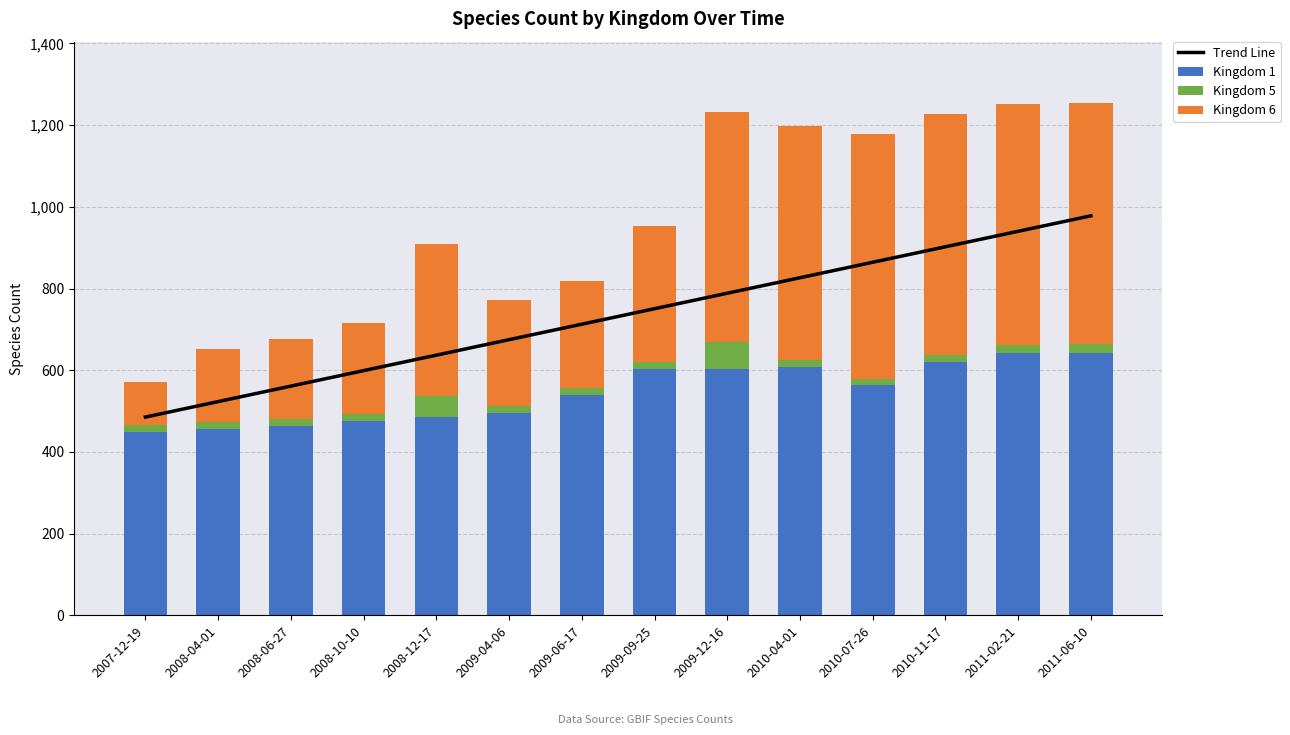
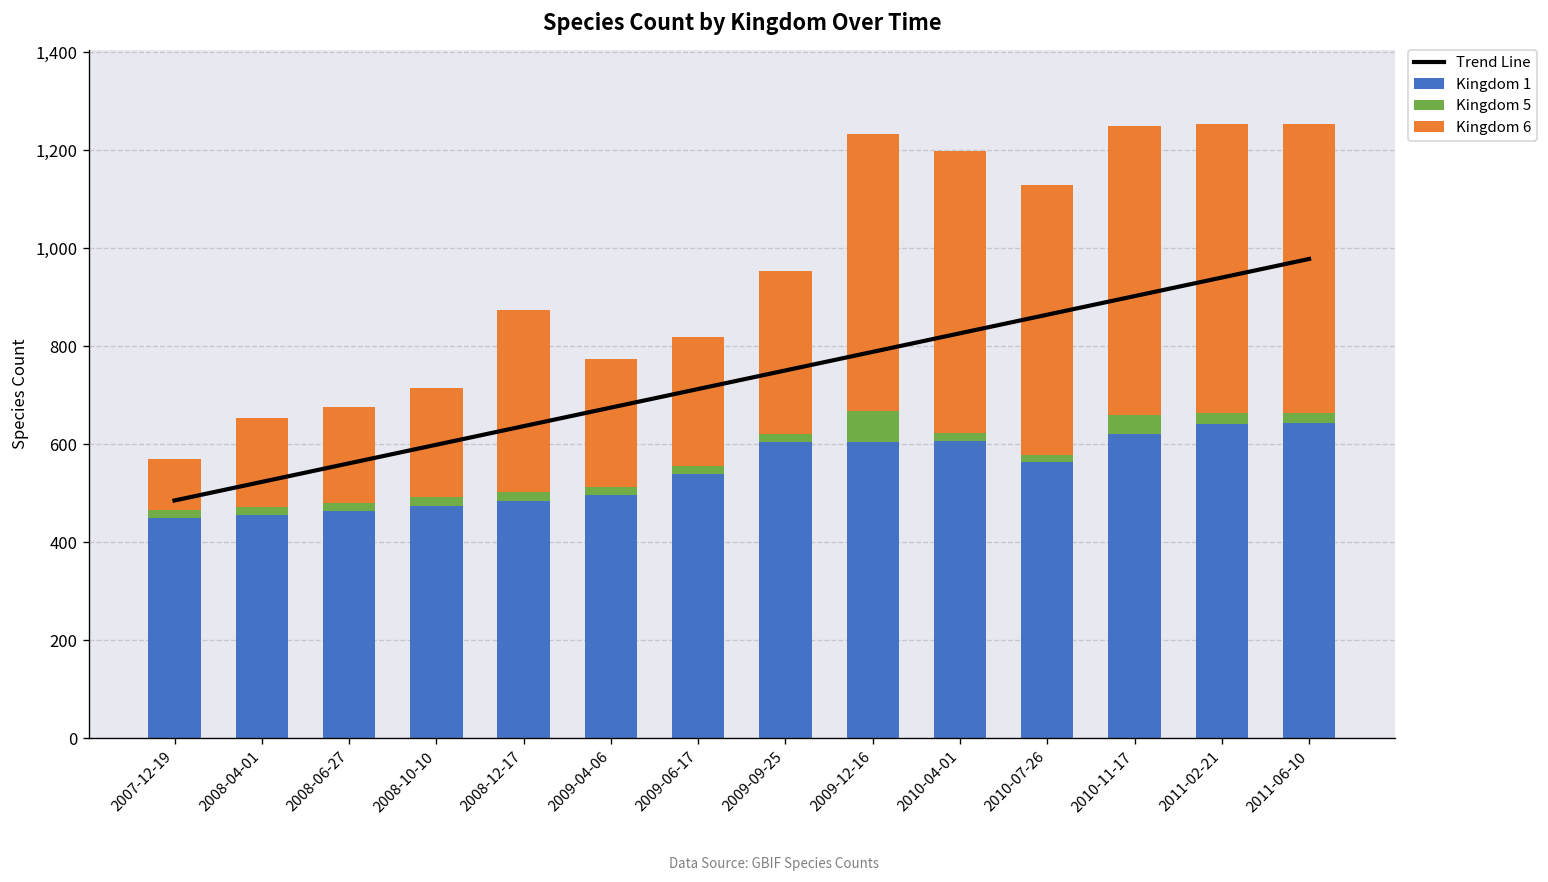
Kingdom 5, 2008-12-17: 50 -> 20
Kingdom 6, 2010-07-26: 600 -> 550
Kingdom 5, 2010-11-17: 20 -> 40
